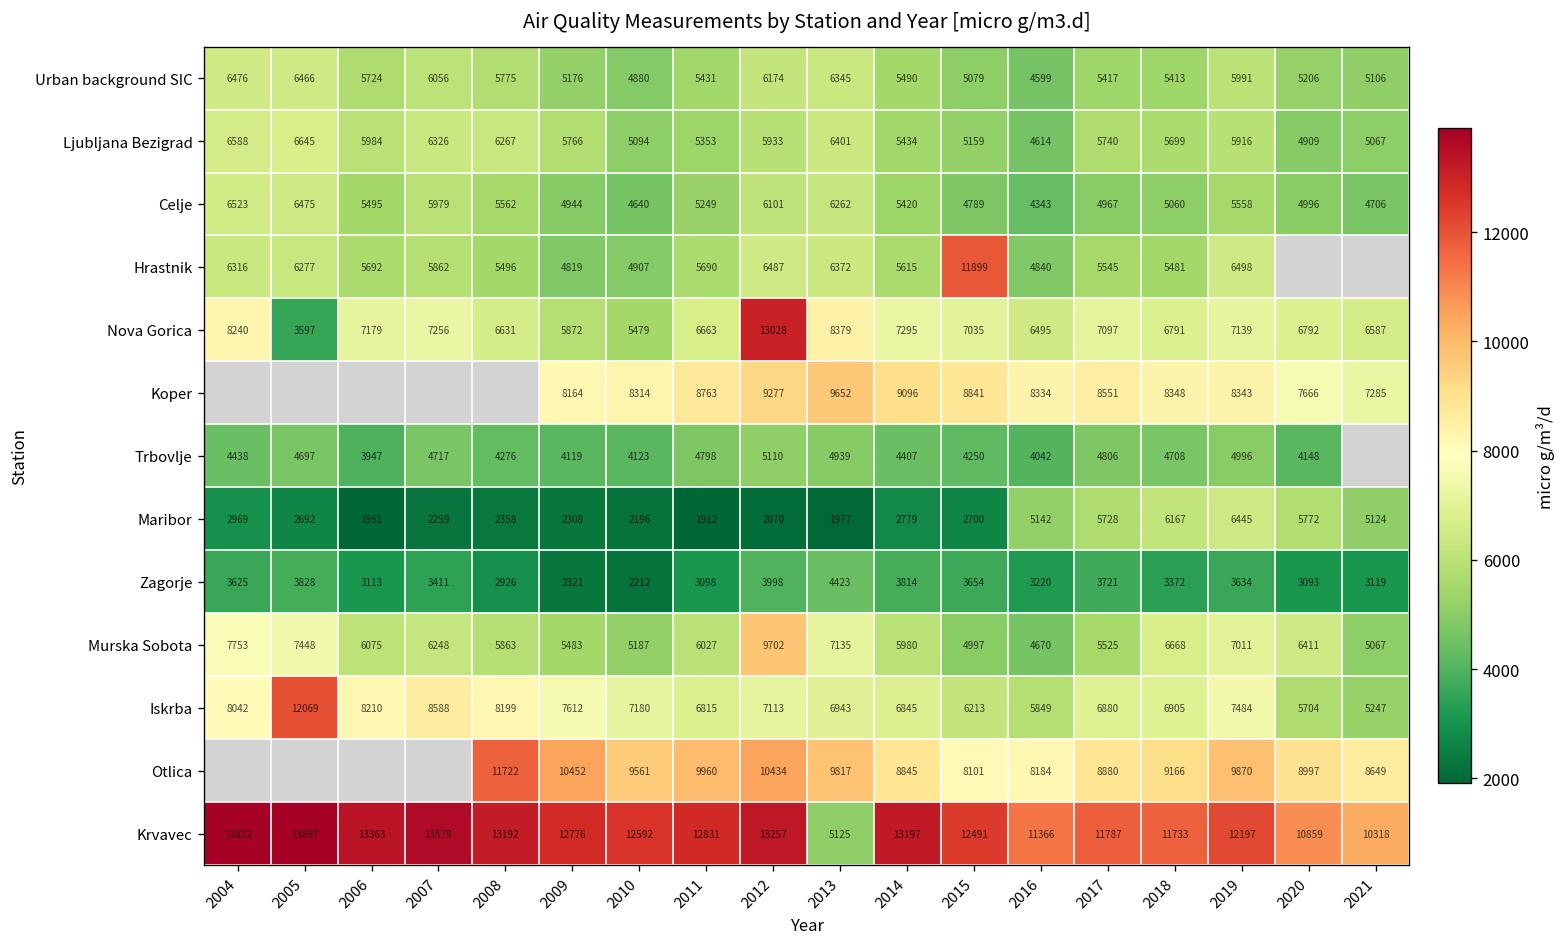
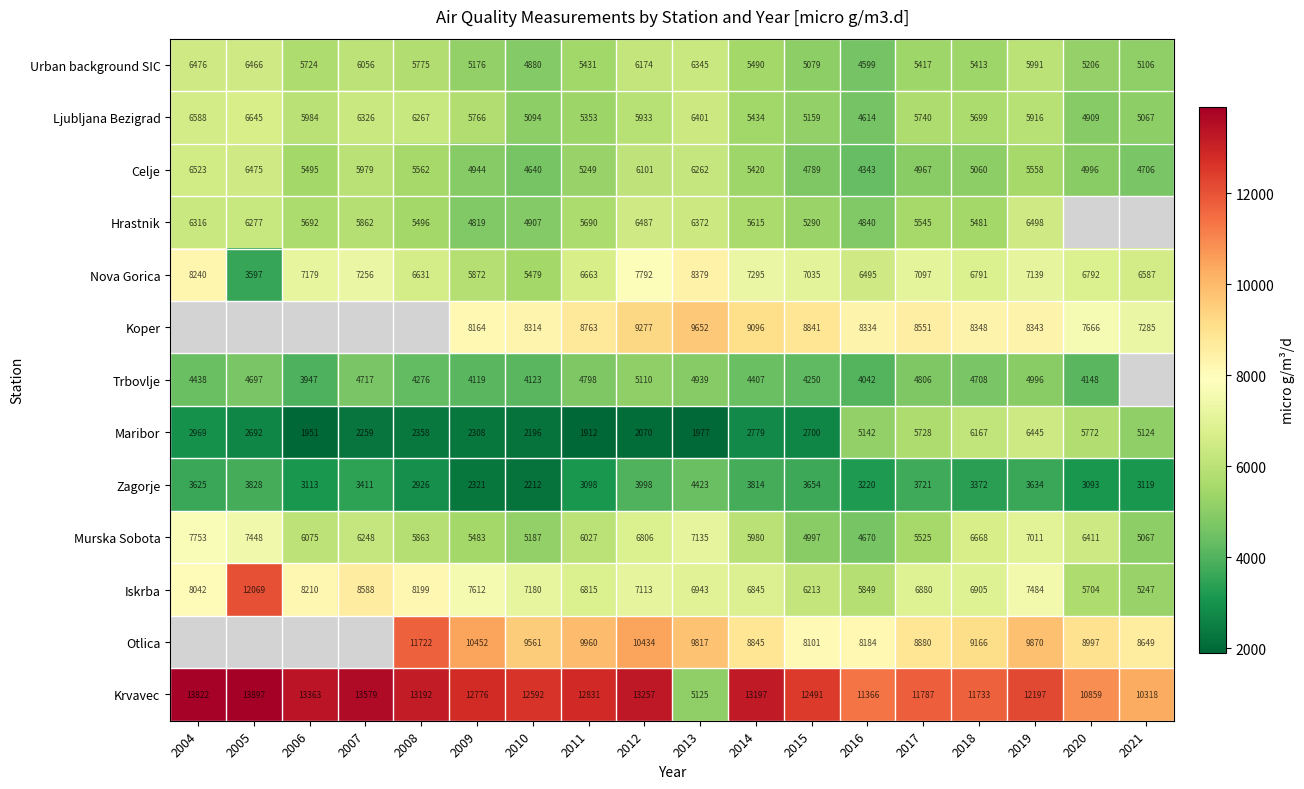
Hrastnik, 2015: 11899 -> 5290
Nova Gorica, 2012: 13028 -> 7792
Murska Sobota, 2012: 9702 -> 6806
